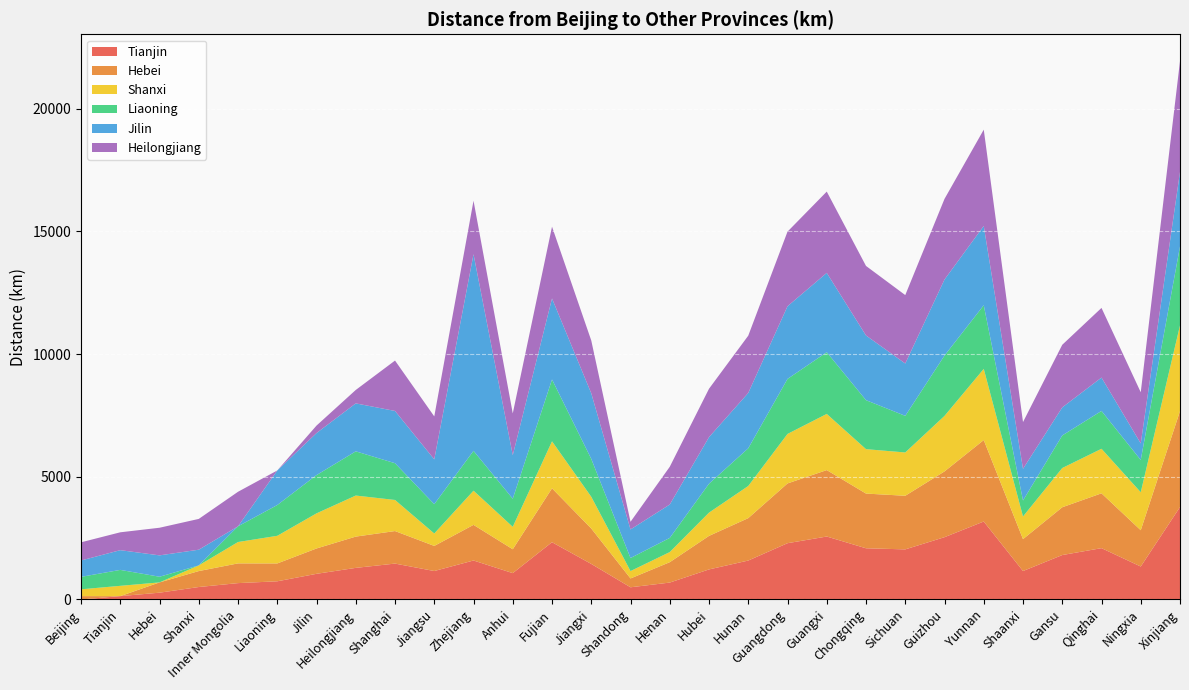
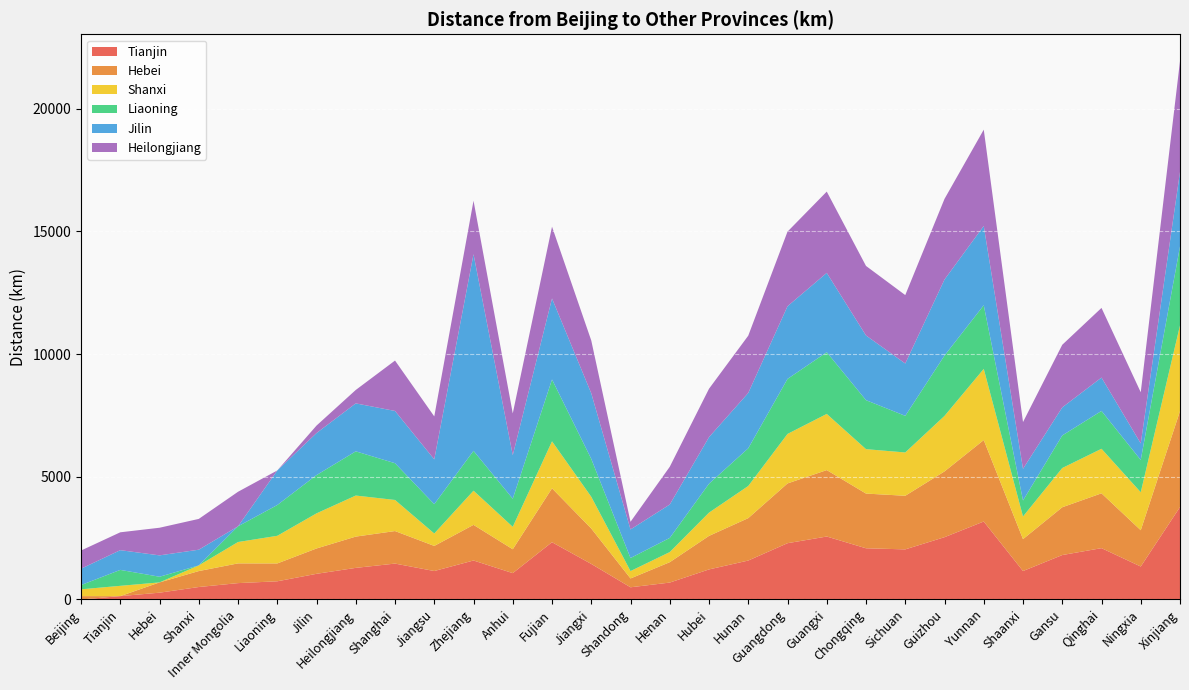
Liaoning, Beijing: 500 -> 200
